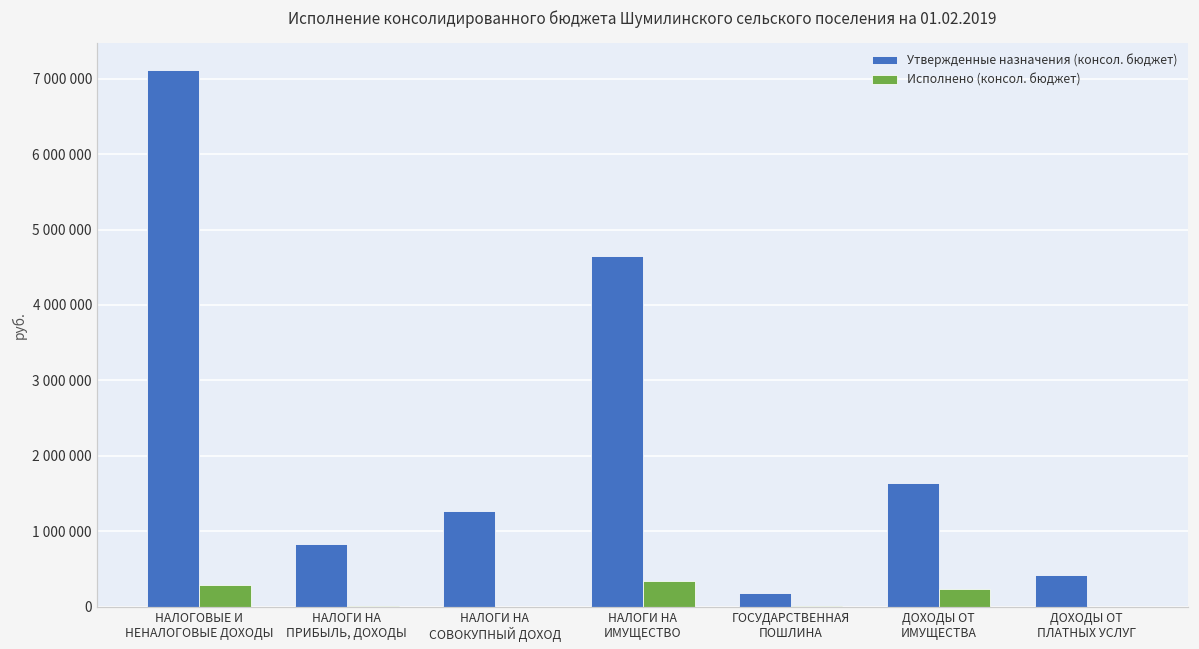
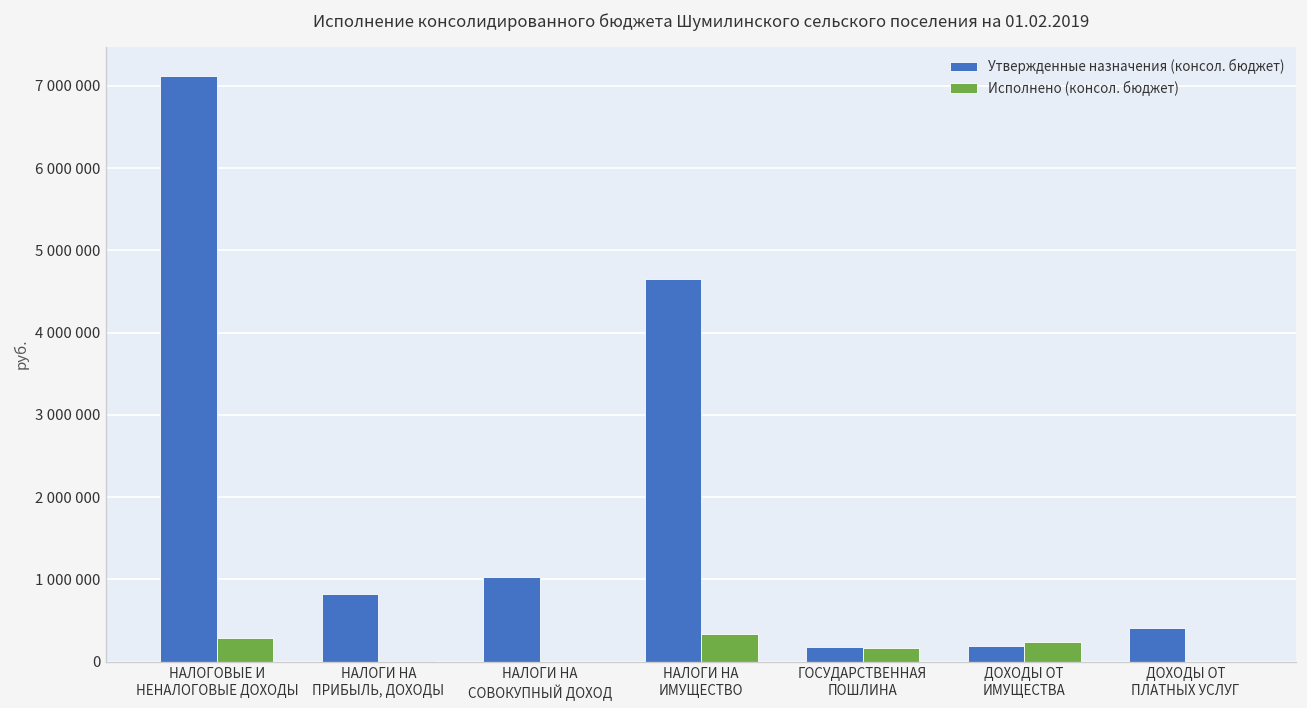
Утвержденные назначения (консол. бюджет), НАЛОГИ НА СОВОКУПНЫЙ ДОХОД: 1300000 -> 1000000
Исполнено (консол. бюджет), ГОСУДАРСТВЕННАЯ ПОШЛИНА: 0 -> 200000
Утвержденные назначения (консол. бюджет), ДОХОДЫ ОТ ИМУЩЕСТВА: 1600000 -> 200000
